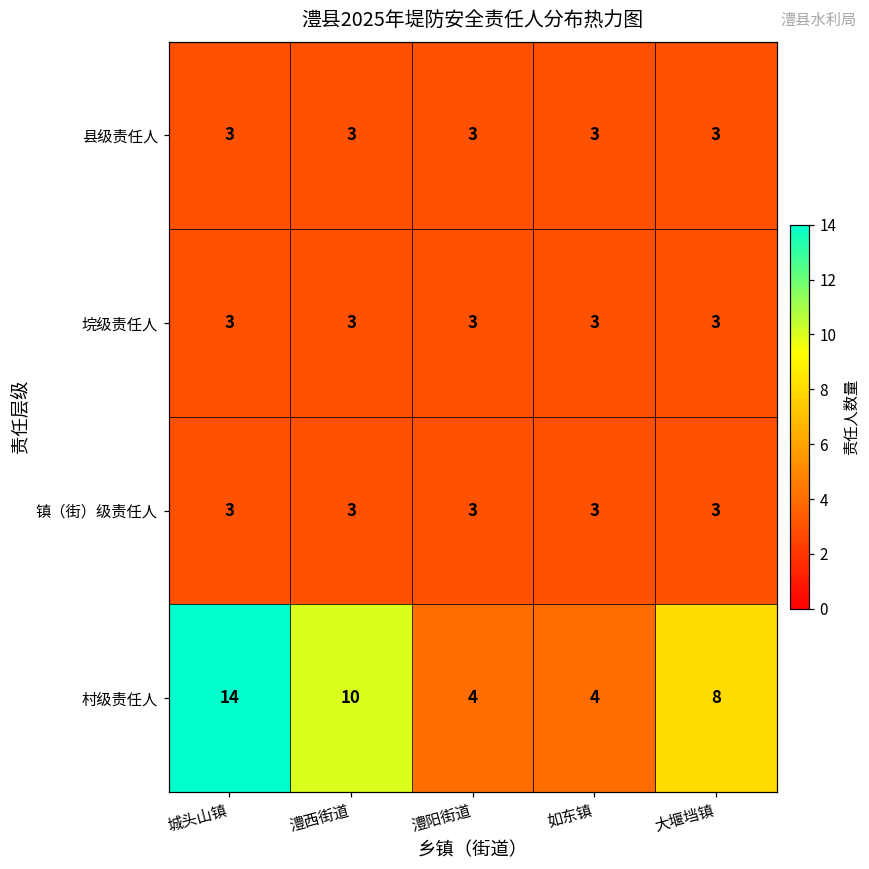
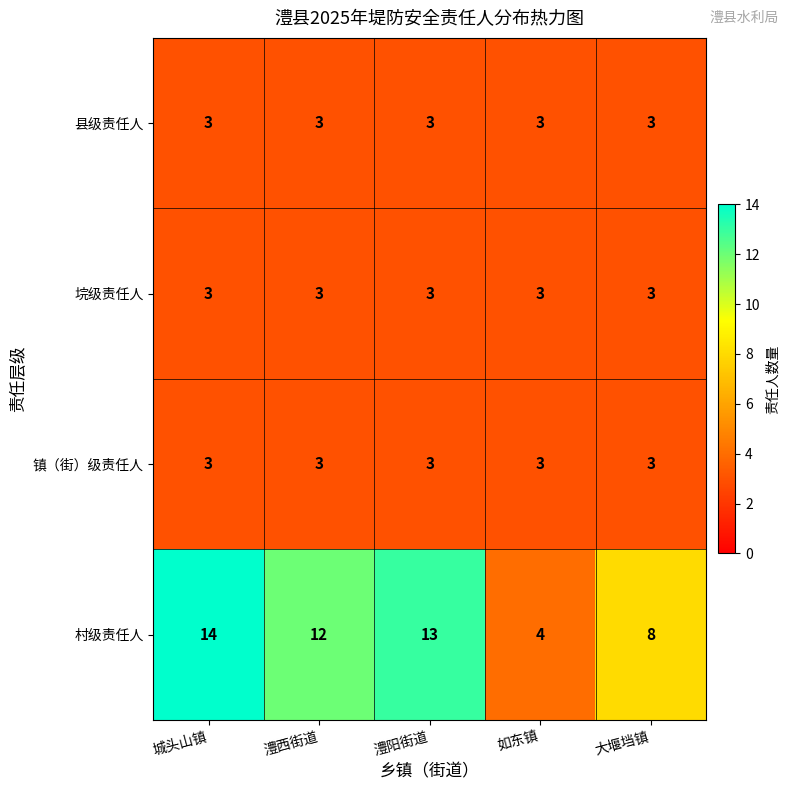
村级责任人, 澧西街道: 10 -> 12
村级责任人, 澧阳街道: 4 -> 13
